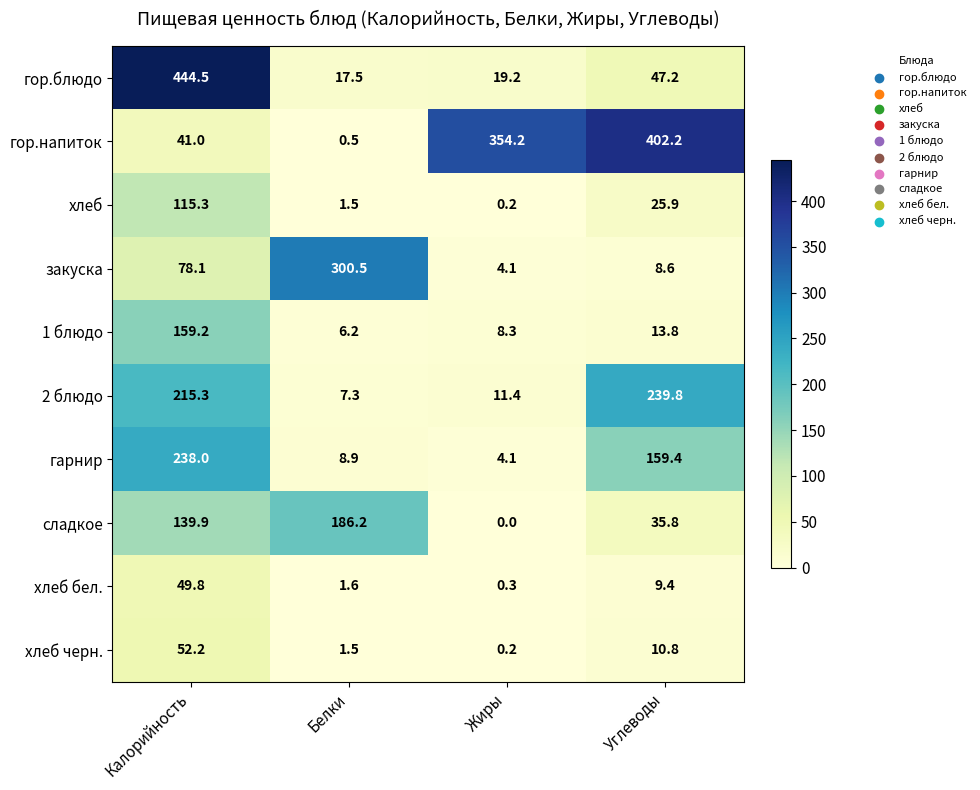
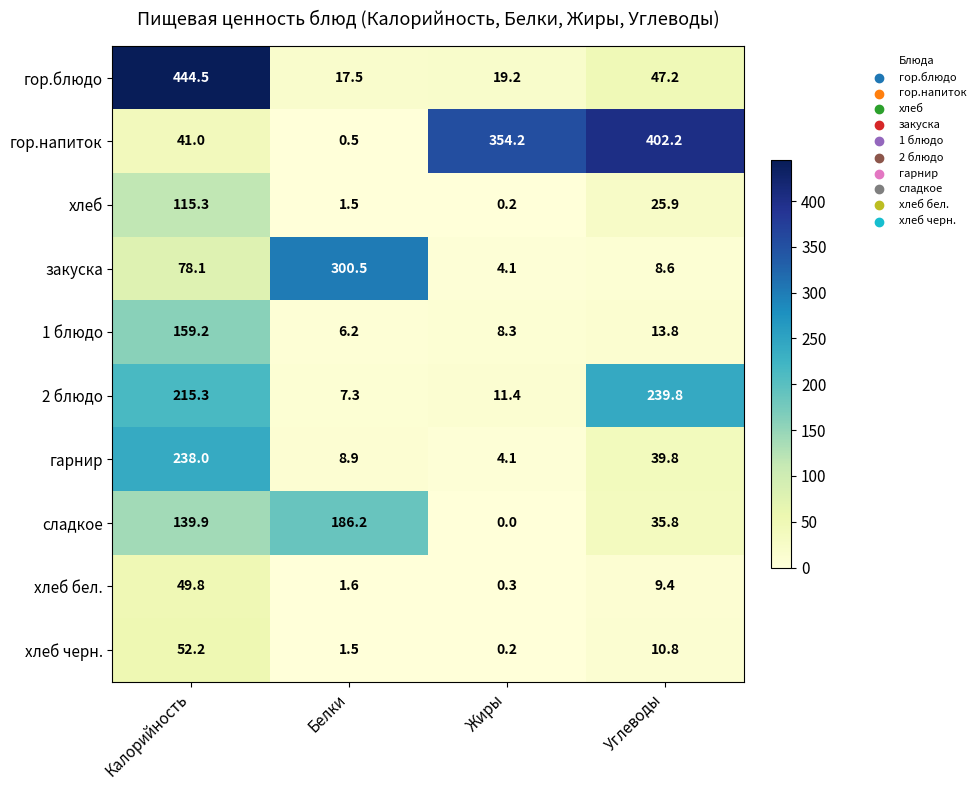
гарнир, Углеводы: 159.4 -> 39.8
